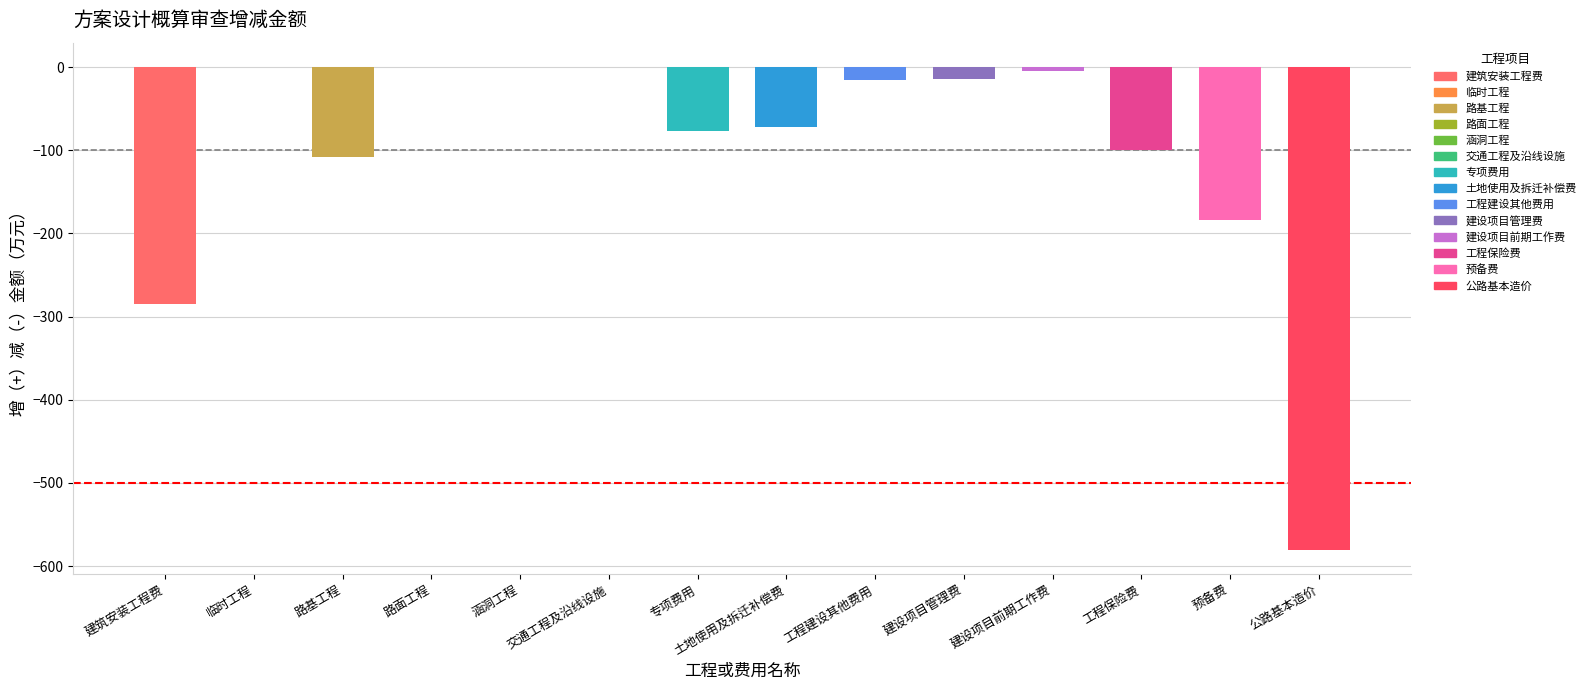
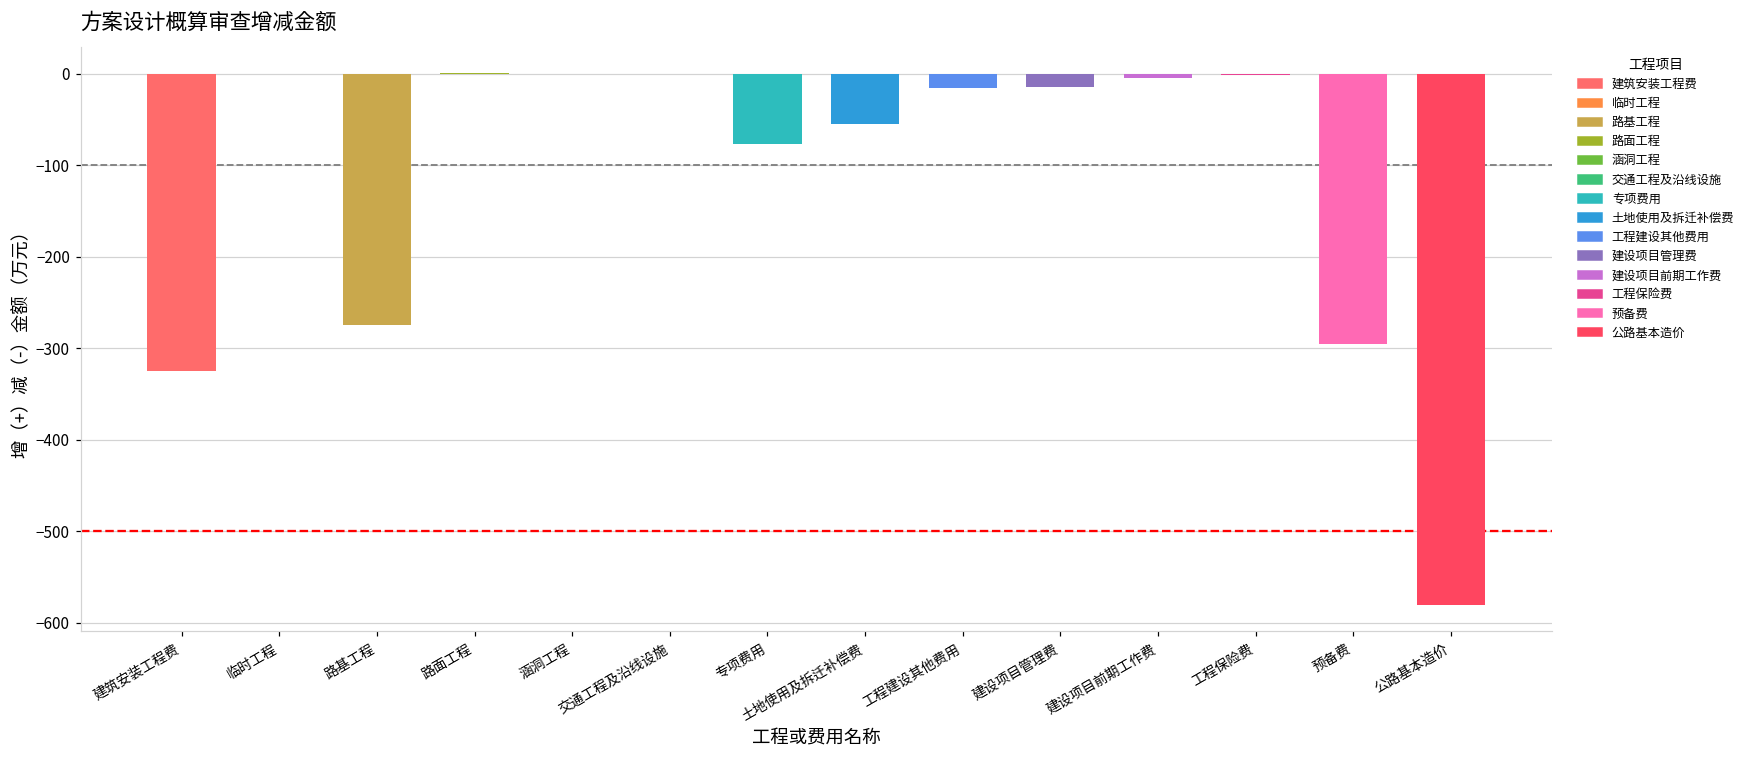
建筑安装工程费: -280 -> -320
路基工程: -110 -> -270
土地使用及拆迁补偿费: -70 -> -60
工程保险费: -100 -> 0
预备费: -180 -> -300
